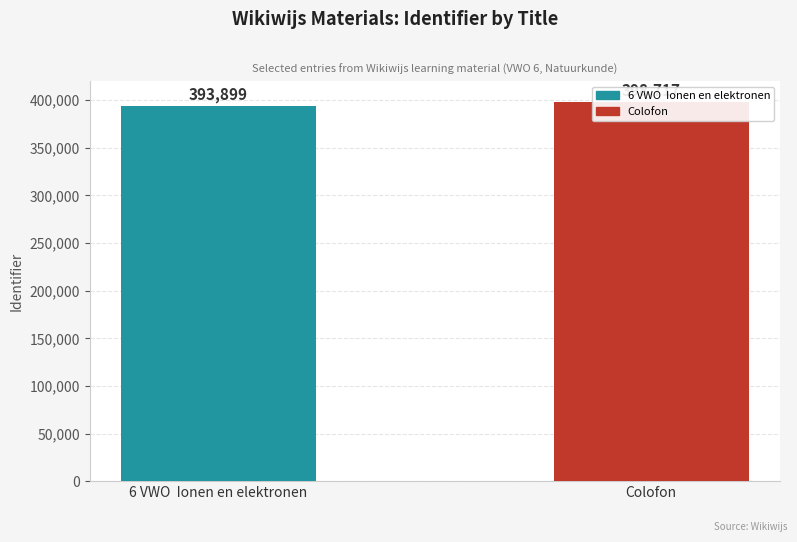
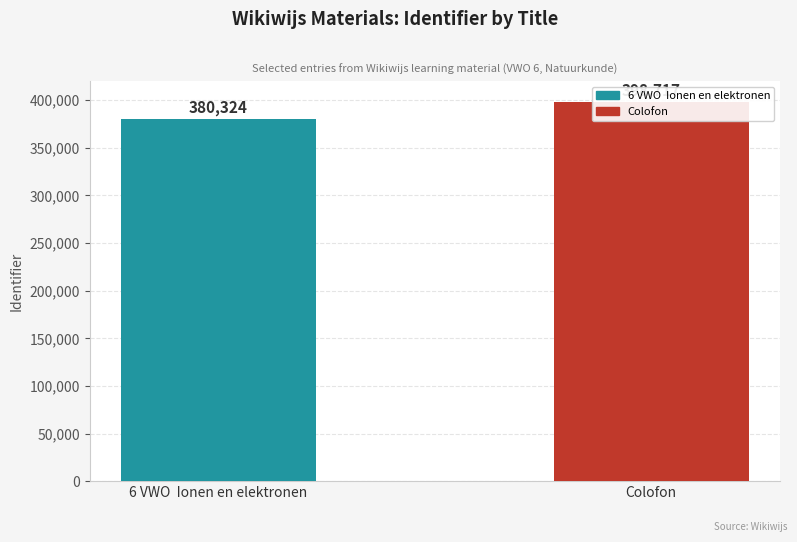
6 VWO Ionen en elektronen: 393,899 -> 380,324
